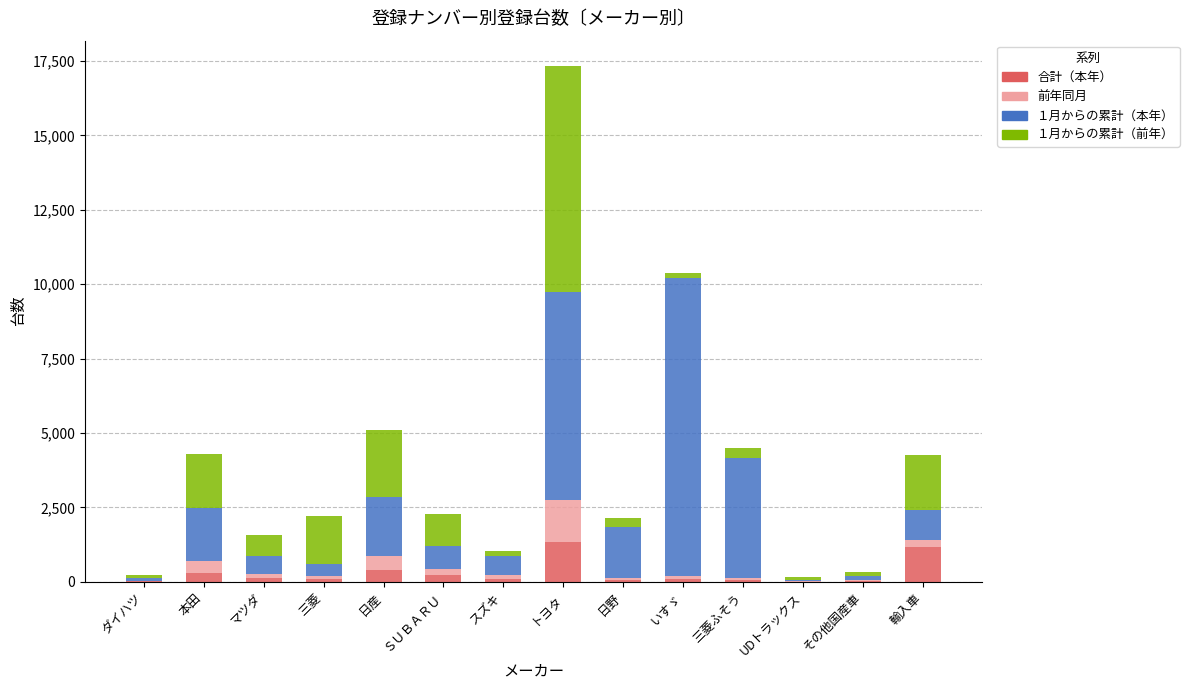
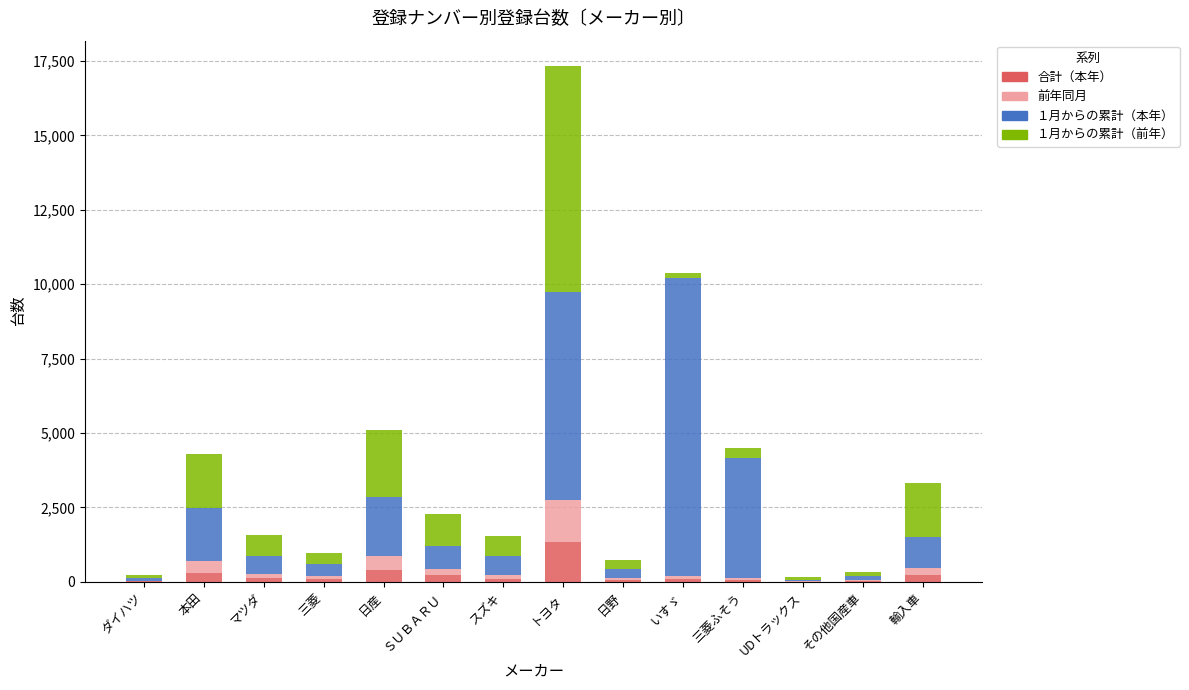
１月からの累計（前年）, 三菱: 1,600 -> 400
１月からの累計（前年）, スズキ: 100 -> 700
１月からの累計（本年）, 日野: 1,700 -> 300
合計（本年）, 輸入車: 1,200 -> 200
